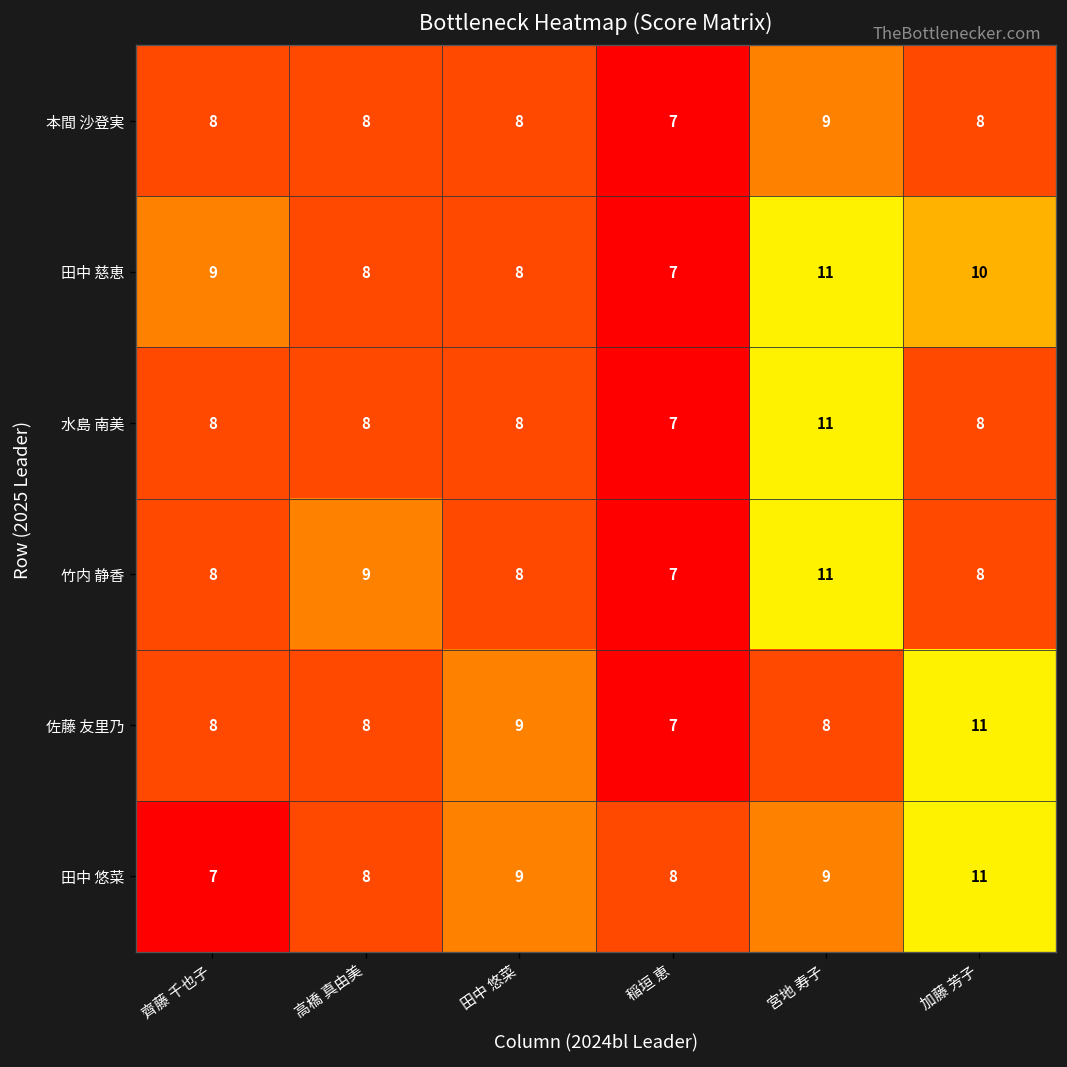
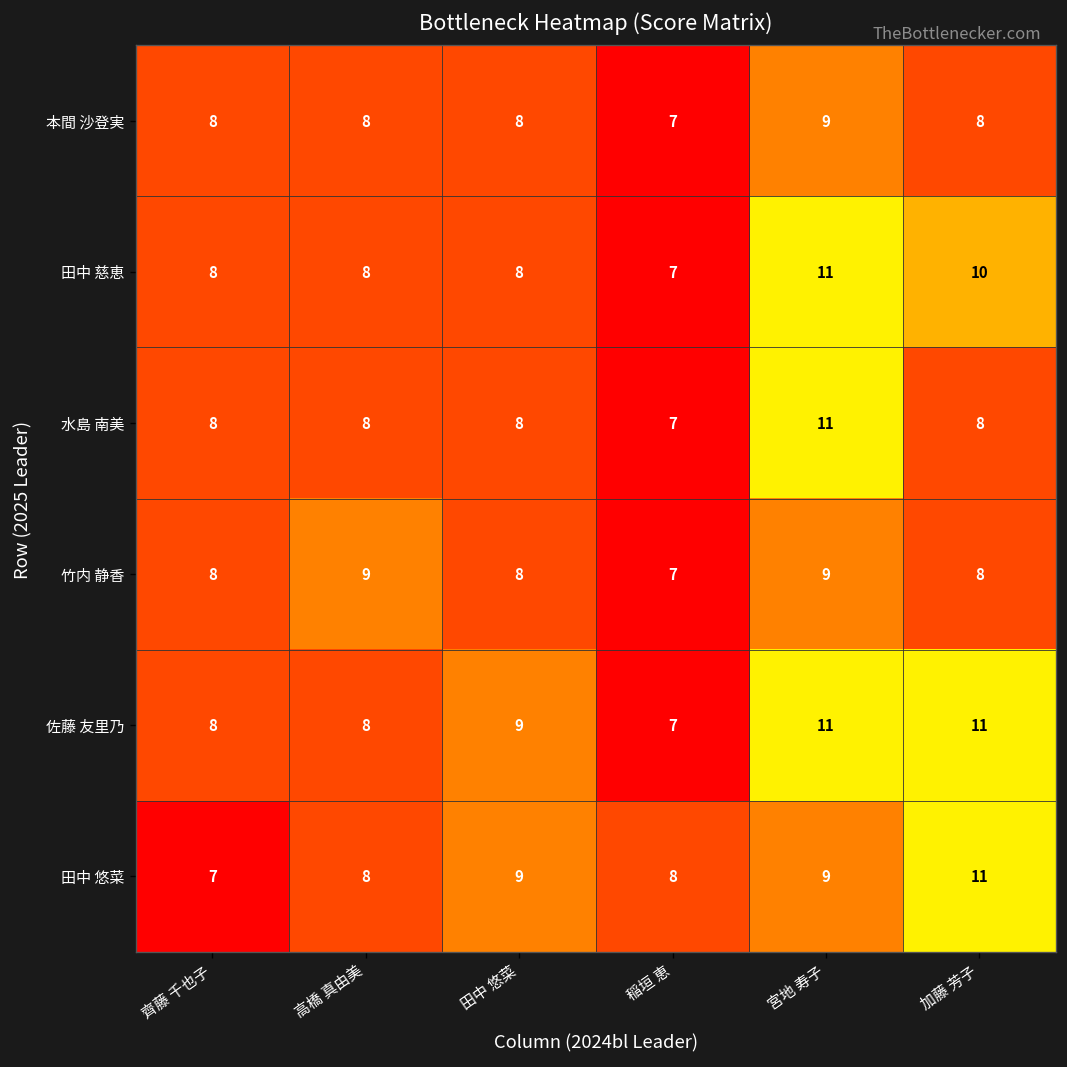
田中 慈恵, 齊藤 千也子: 9 -> 8
竹内 静香, 宮地 寿子: 11 -> 9
佐藤 友里乃, 宮地 寿子: 8 -> 11
